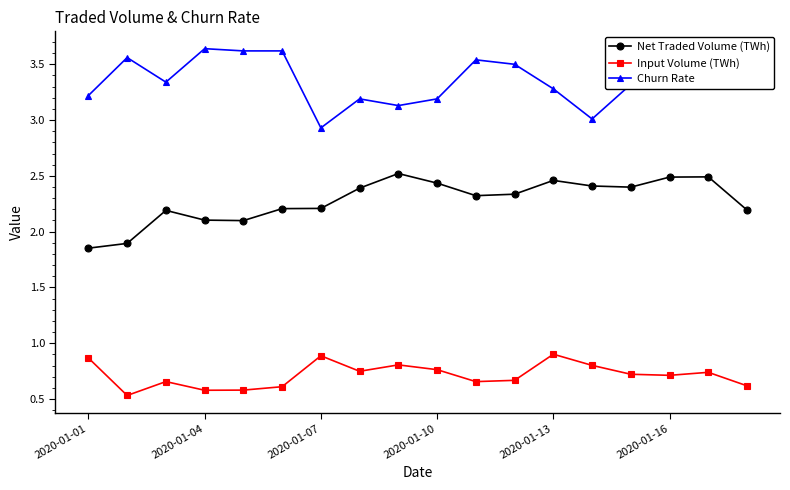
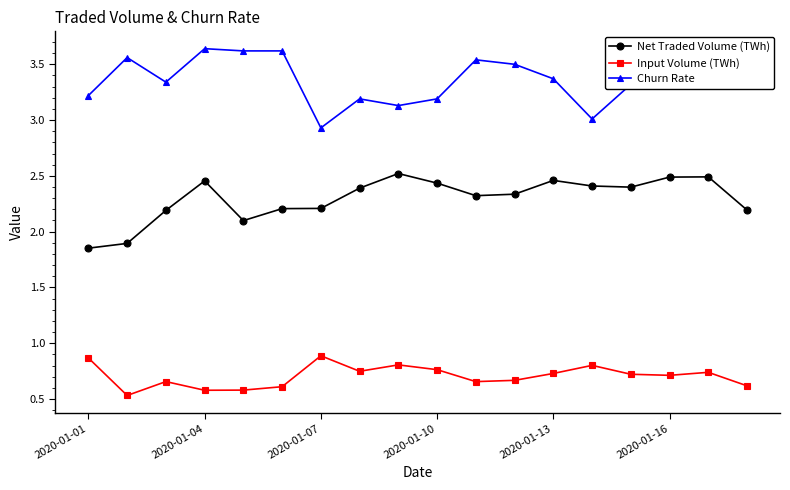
Net Traded Volume (TWh), 2020-01-04: 2.10 -> 2.45
Input Volume (TWh), 2020-01-13: 0.90 -> 0.73
Churn Rate, 2020-01-13: 3.28 -> 3.37
